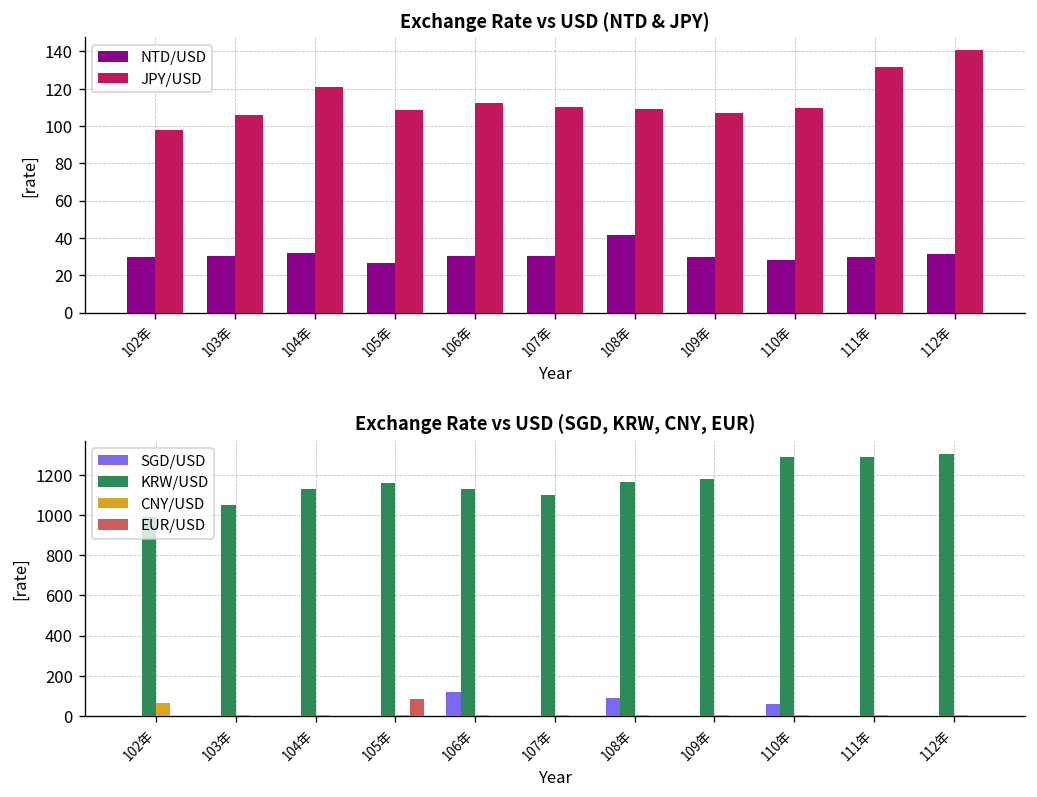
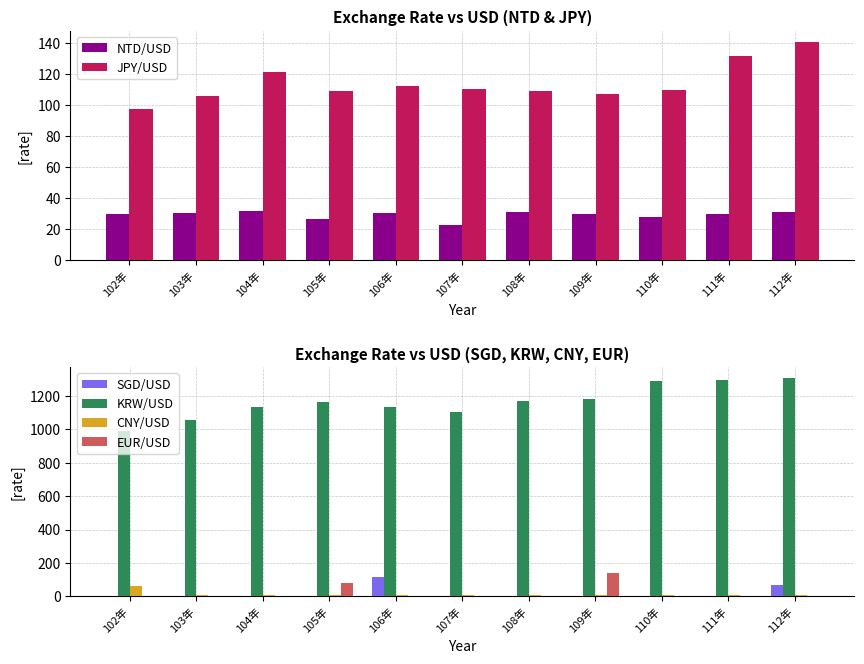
Exchange Rate vs USD (NTD & JPY), NTD/USD, 107年: 30 -> 23
Exchange Rate vs USD (NTD & JPY), NTD/USD, 108年: 41 -> 31
Exchange Rate vs USD (SGD, KRW, CNY, EUR), SGD/USD, 108年: 90 -> 0
Exchange Rate vs USD (SGD, KRW, CNY, EUR), EUR/USD, 109年: 0 -> 140
Exchange Rate vs USD (SGD, KRW, CNY, EUR), SGD/USD, 110年: 60 -> 0
Exchange Rate vs USD (SGD, KRW, CNY, EUR), SGD/USD, 112年: 0 -> 70
